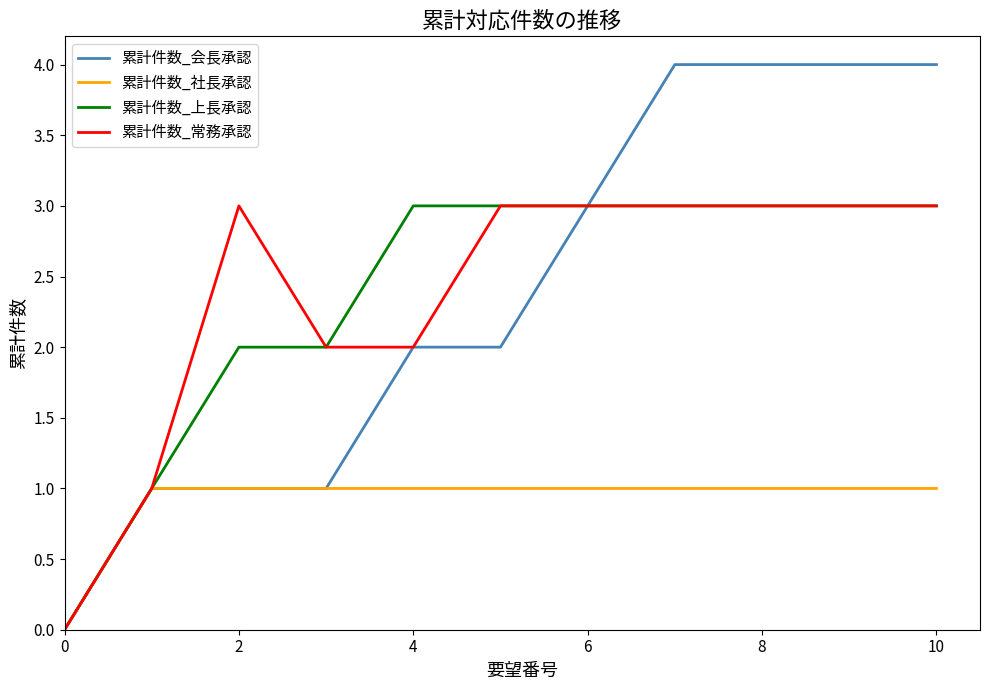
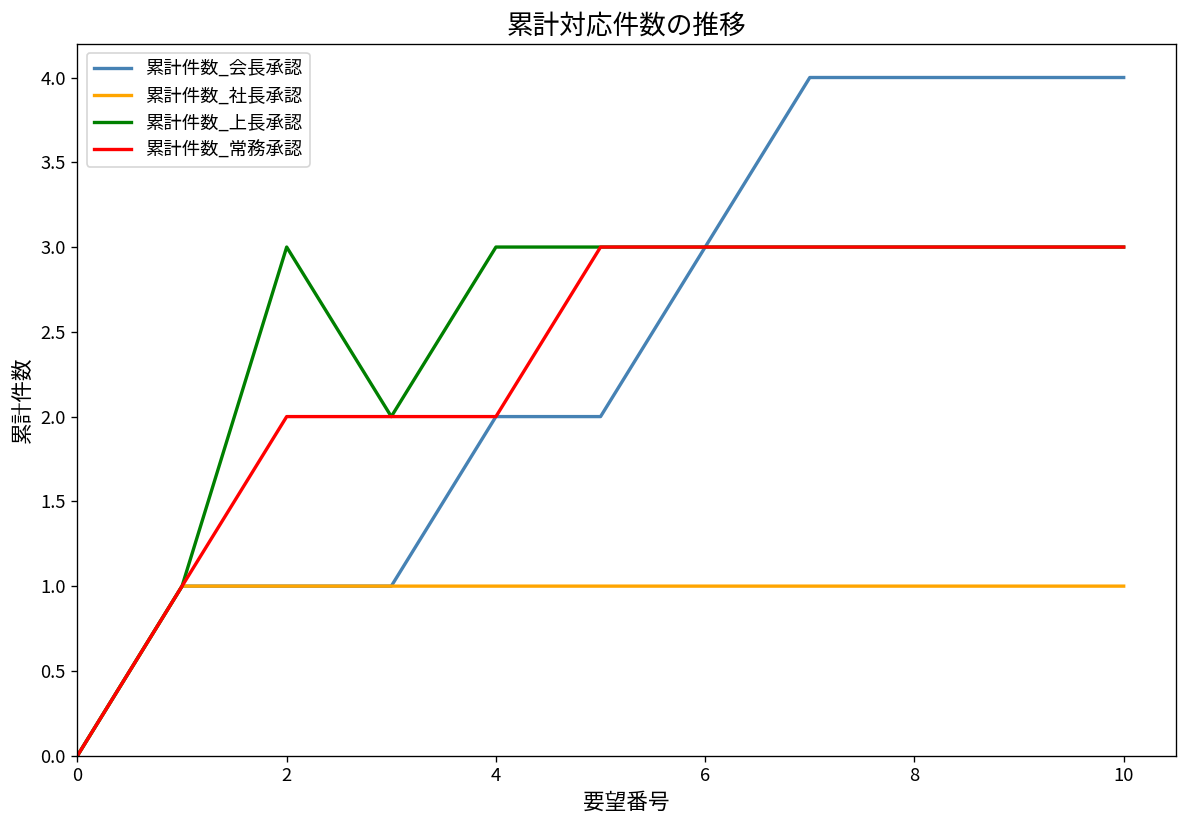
累計件数_上長承認, 2: 2 -> 3
累計件数_常務承認, 2: 3 -> 2
